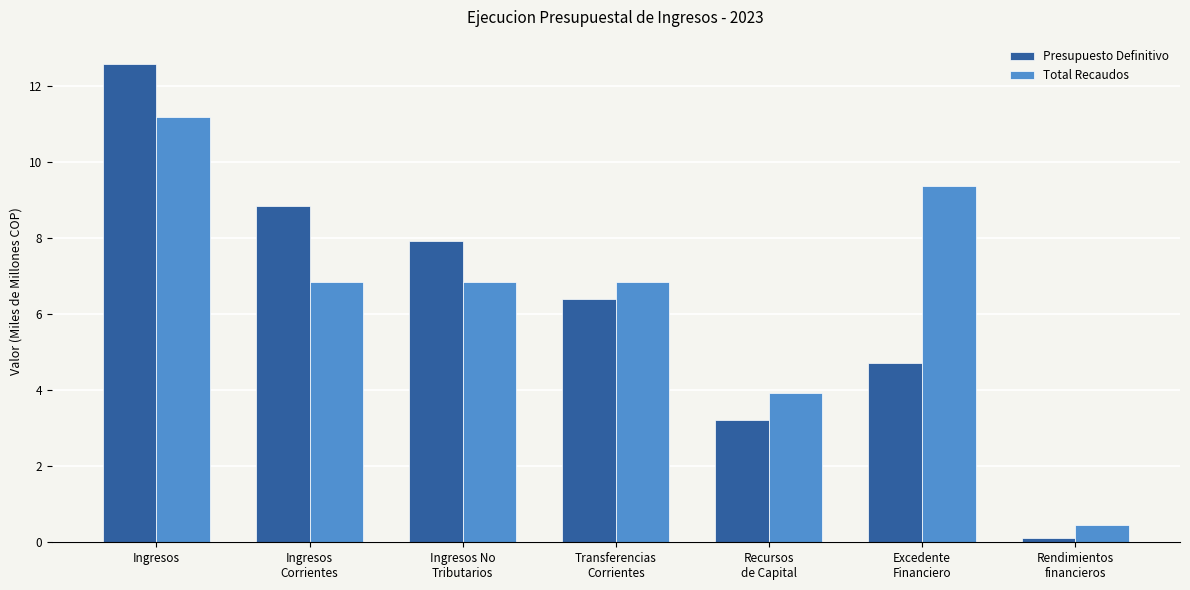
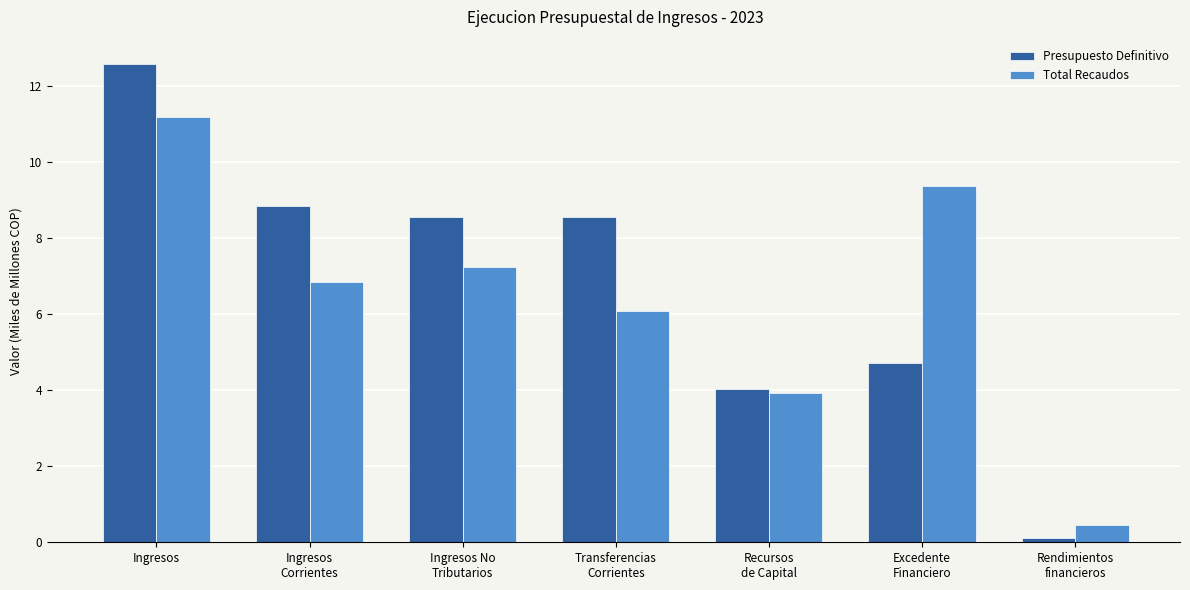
Presupuesto Definitivo, Ingresos No Tributarios: 7.9 -> 8.6
Total Recaudos, Ingresos No Tributarios: 6.9 -> 7.2
Presupuesto Definitivo, Transferencias Corrientes: 6.4 -> 8.6
Total Recaudos, Transferencias Corrientes: 6.9 -> 6.1
Presupuesto Definitivo, Recursos de Capital: 3.2 -> 4.0
